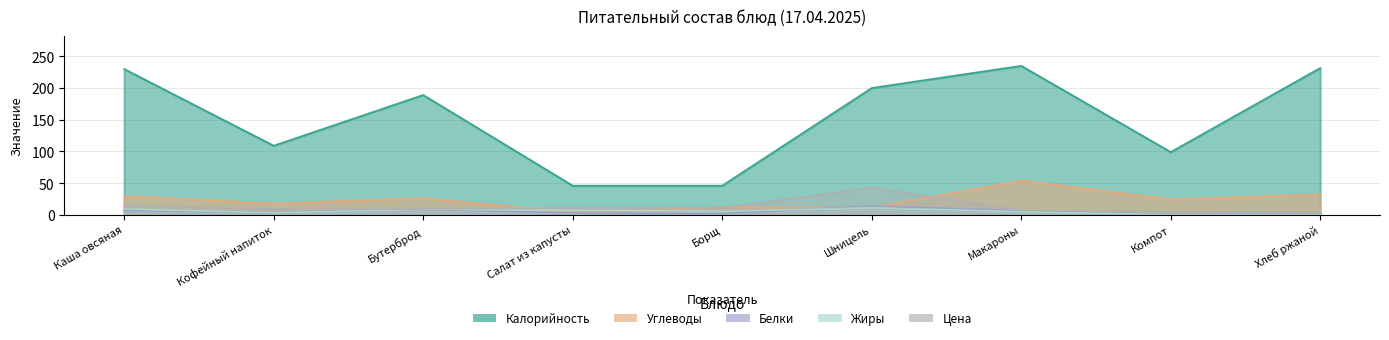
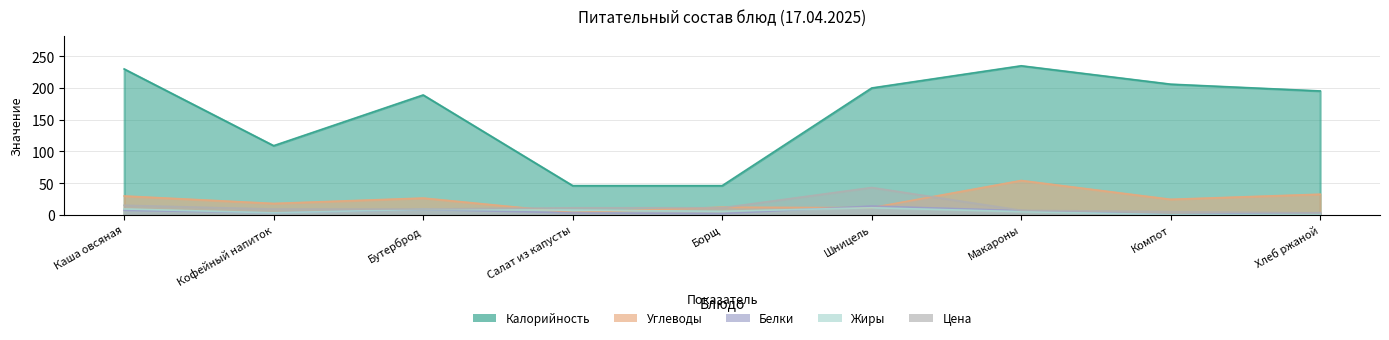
Калорийность, Компот: 100 -> 210
Калорийность, Хлеб ржаной: 230 -> 200
